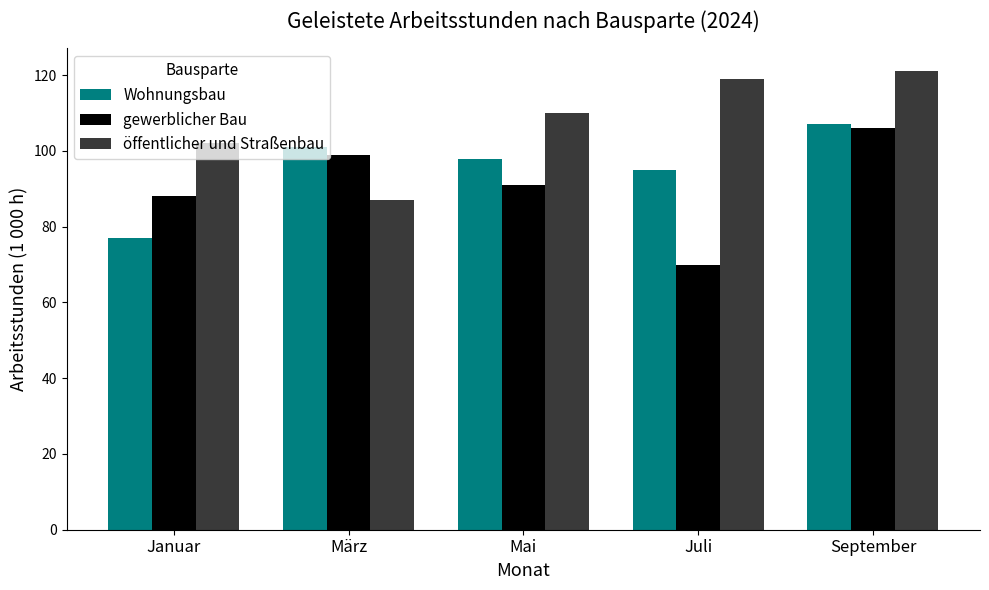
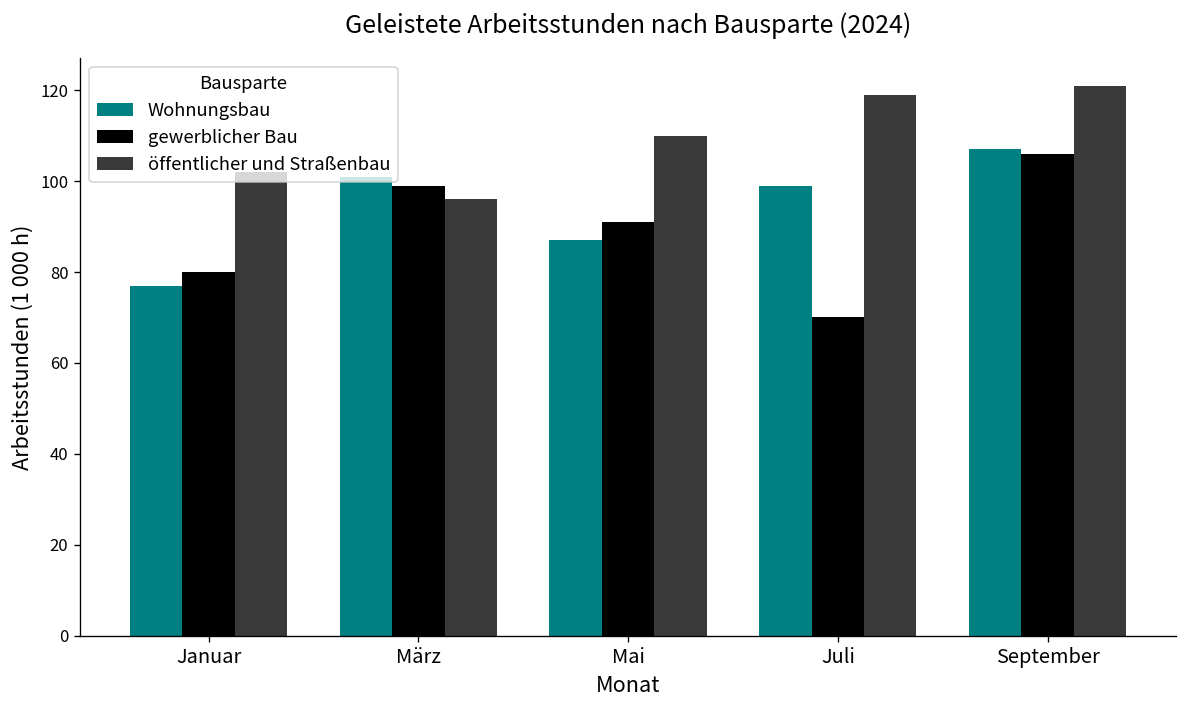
gewerblicher Bau, Januar: 88 -> 80
öffentlicher und Straßenbau, März: 87 -> 96
Wohnungsbau, Mai: 98 -> 87
Wohnungsbau, Juli: 95 -> 99
